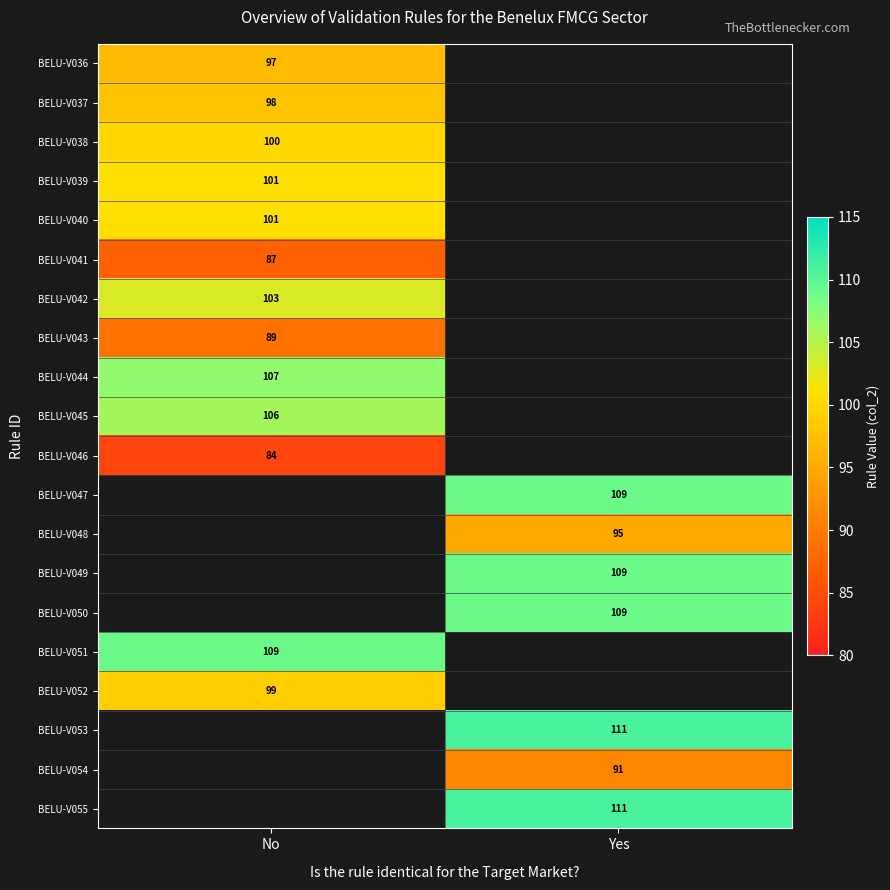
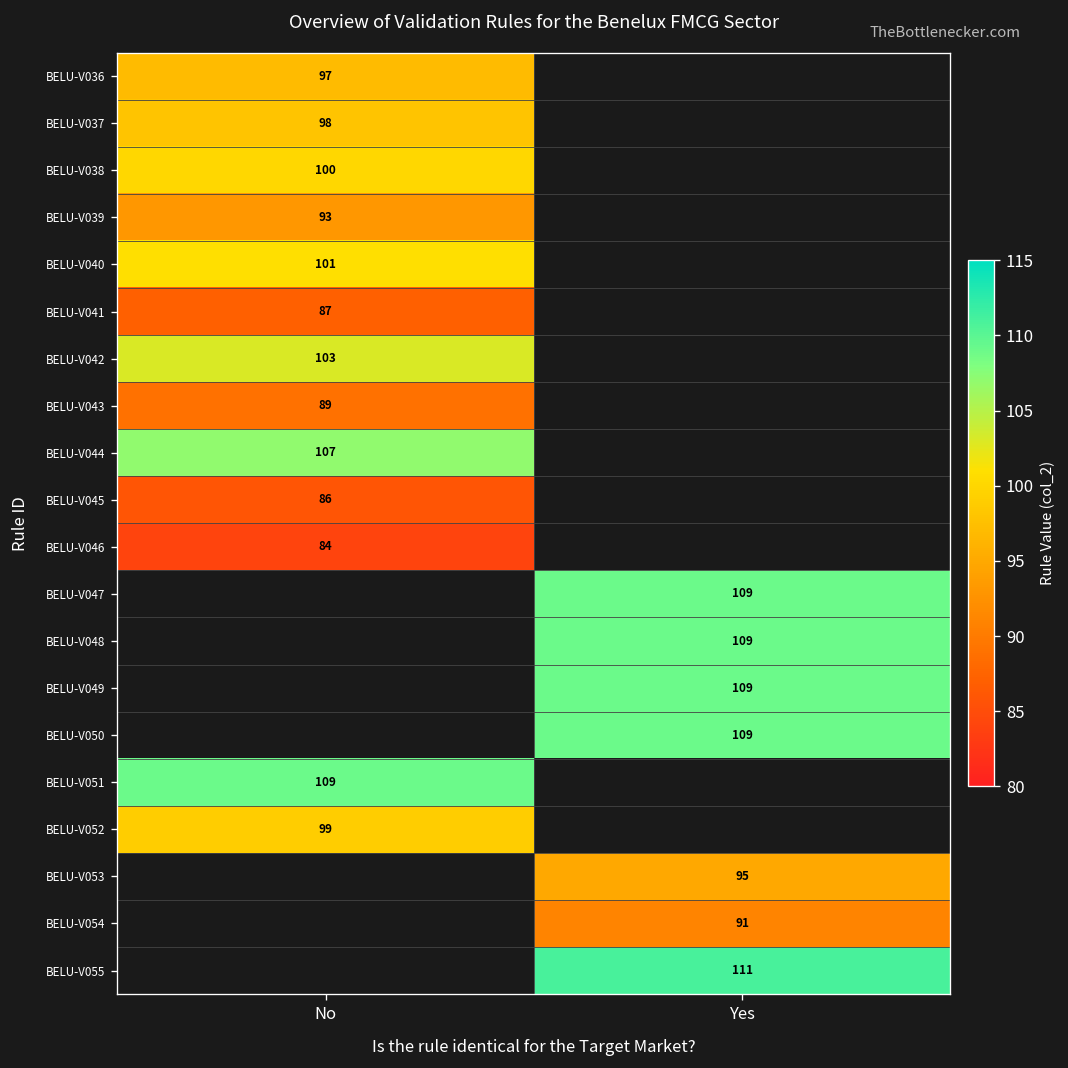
BELU-V039, No: 101 -> 93
BELU-V045, No: 106 -> 86
BELU-V048, Yes: 95 -> 109
BELU-V053, Yes: 111 -> 95
